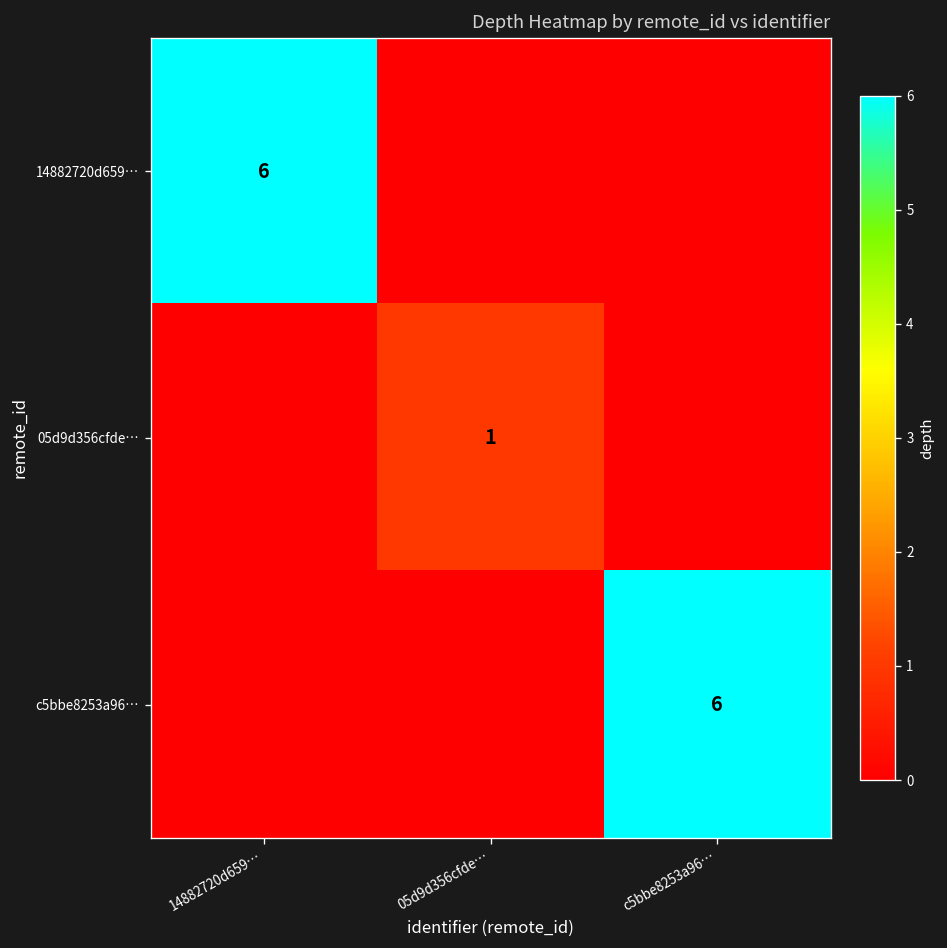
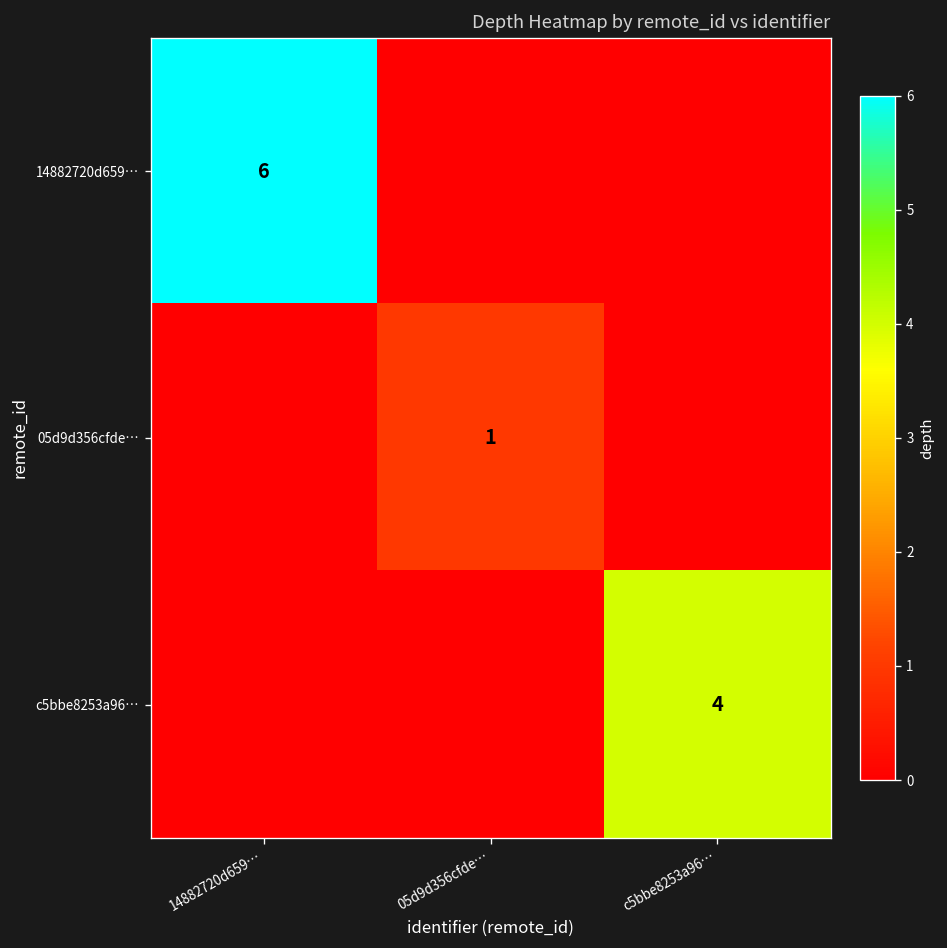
c5bbe8253a96…, c5bbe8253a96…: 6 -> 4
